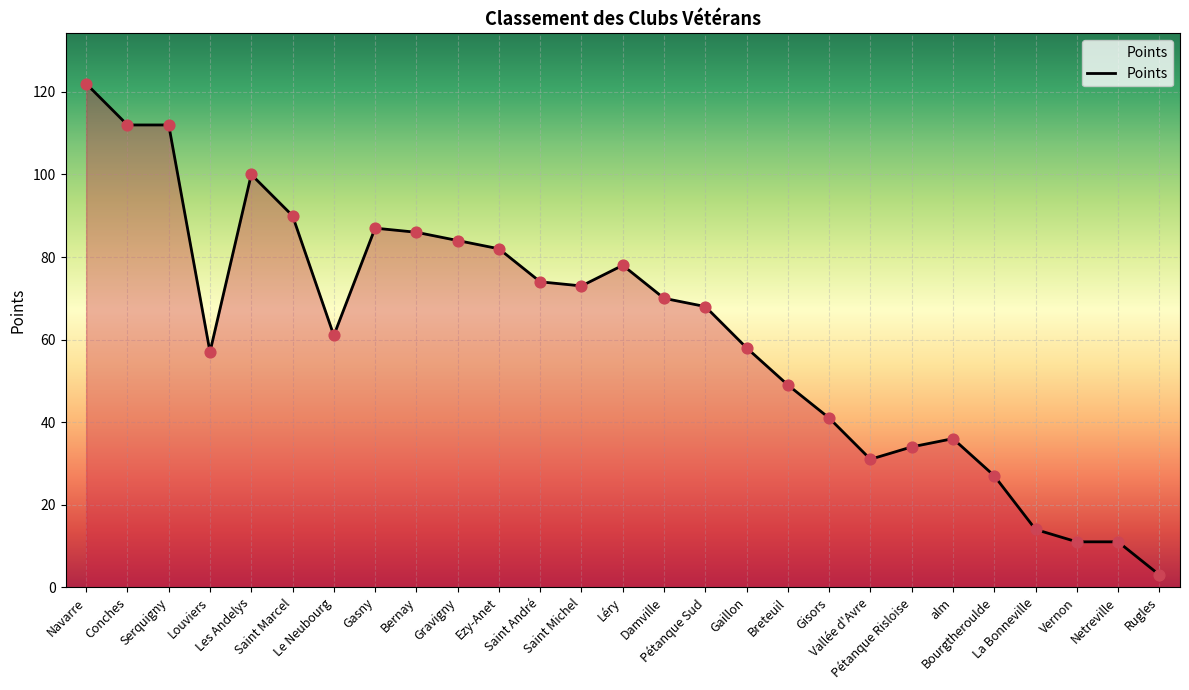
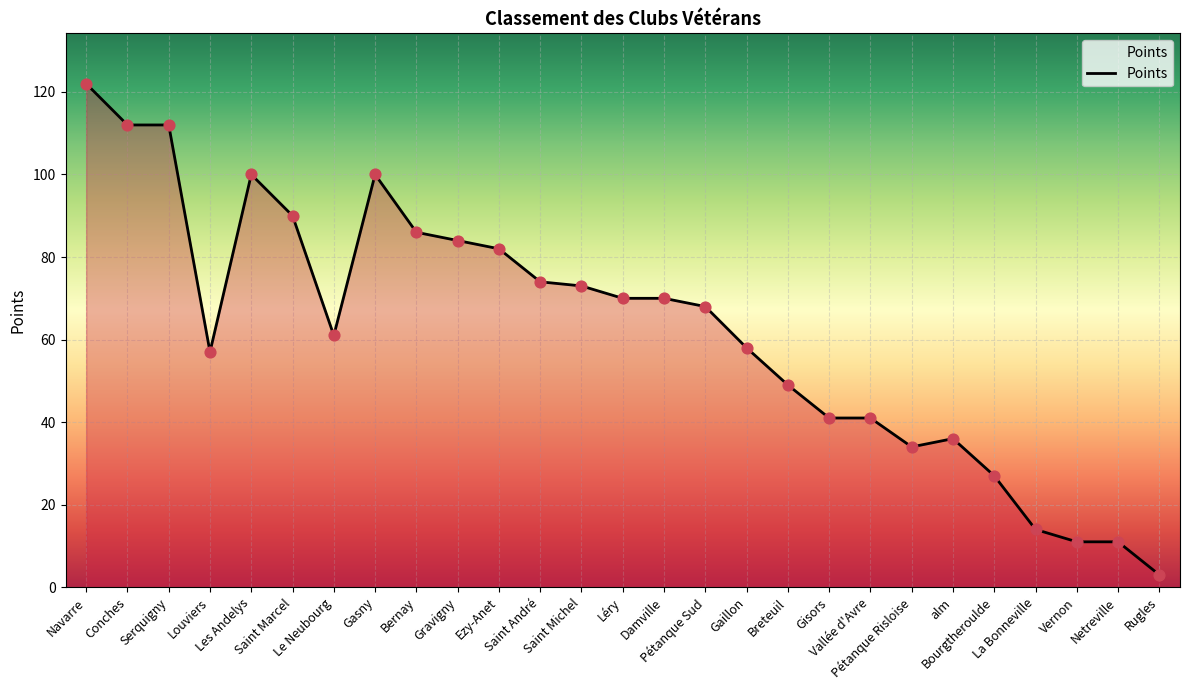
Gasny: 87 -> 100
Léry: 78 -> 70
Vallée d'Avre: 31 -> 41
